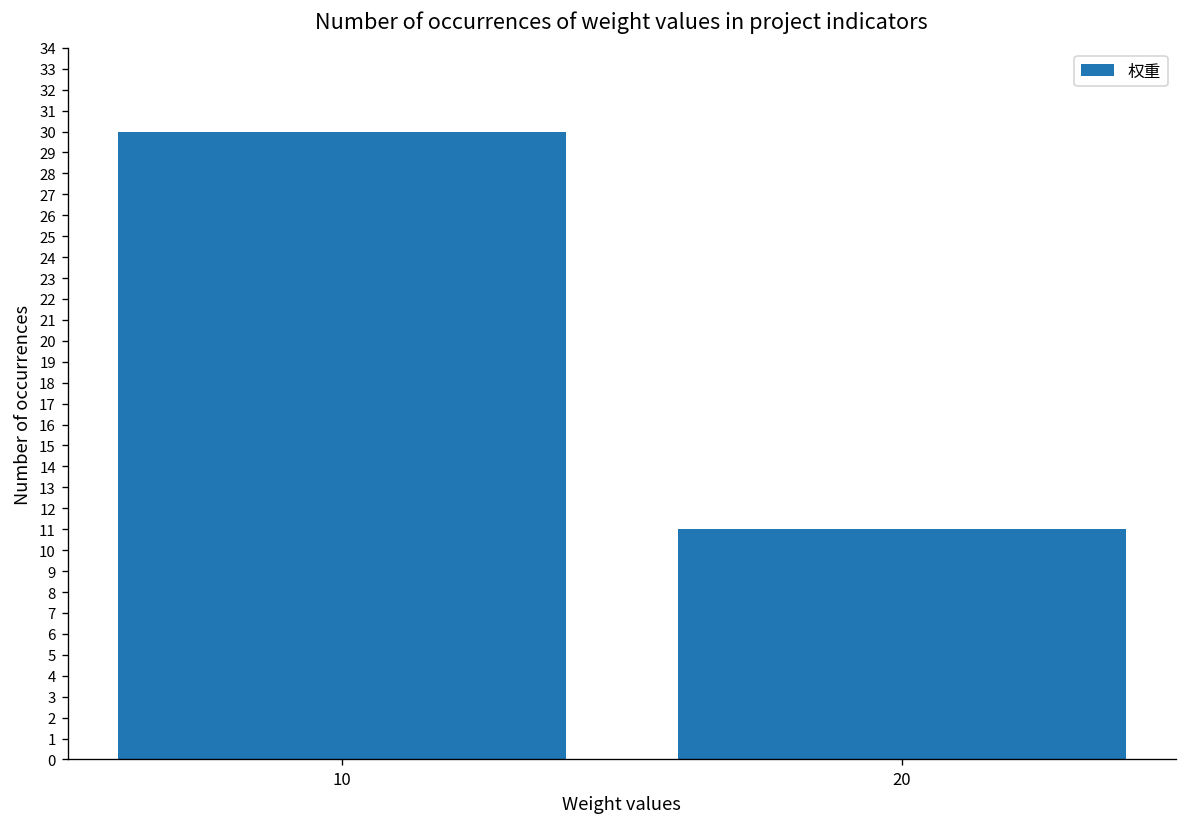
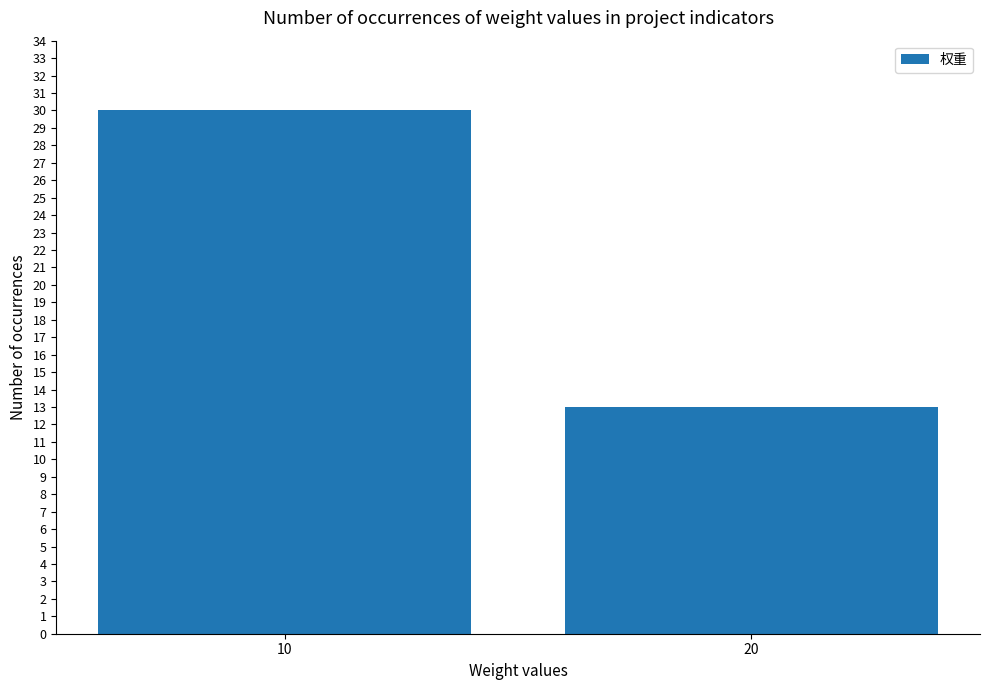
20: 11 -> 13
